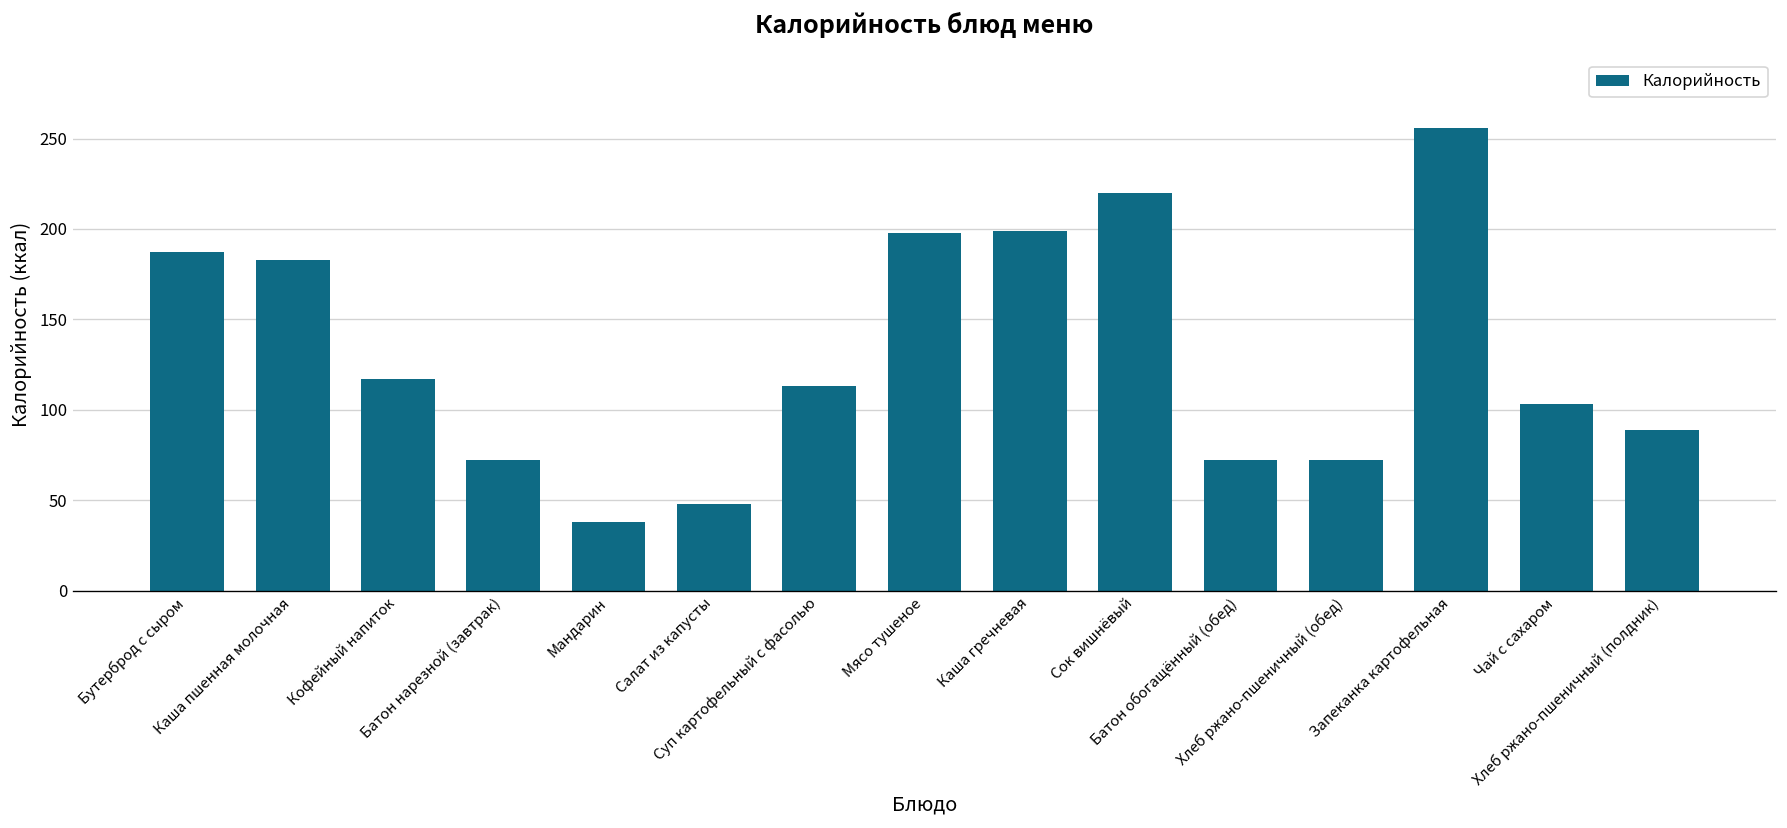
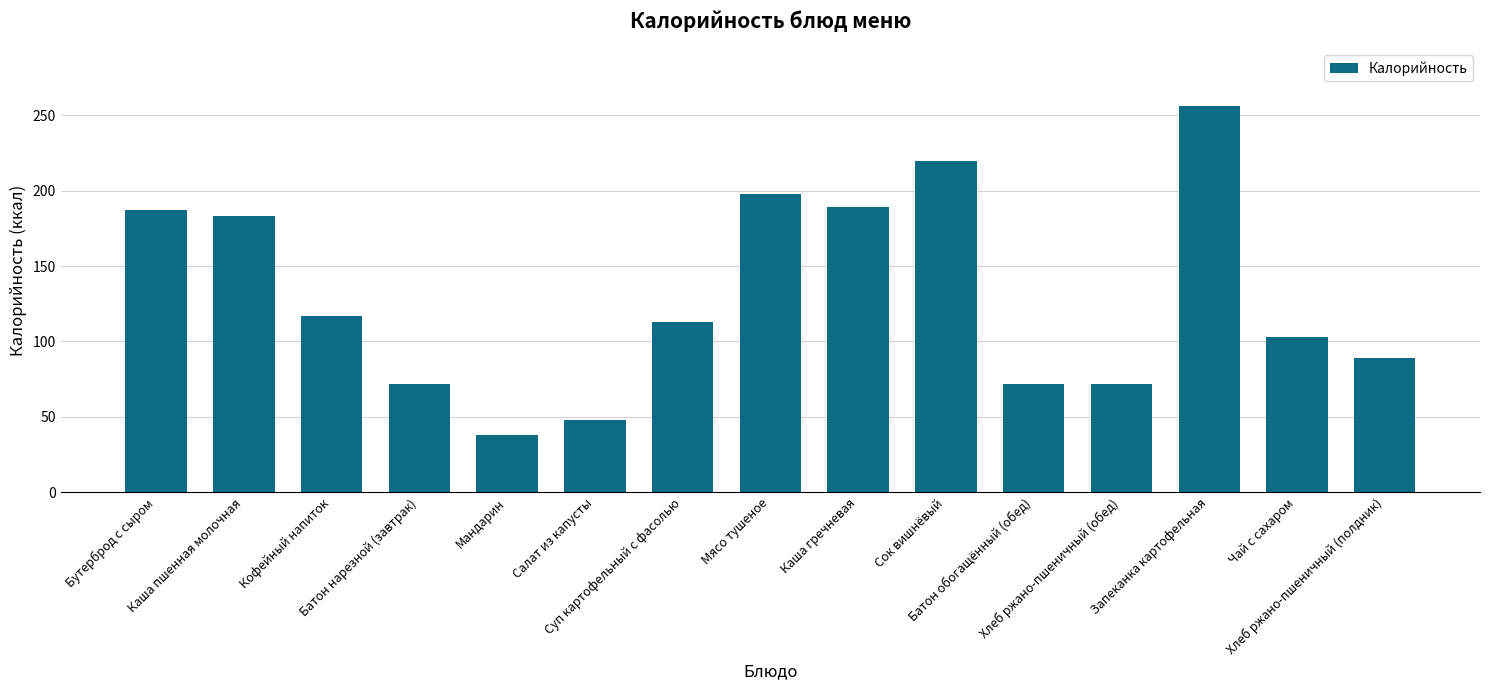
Каша гречневая: 199 -> 189
